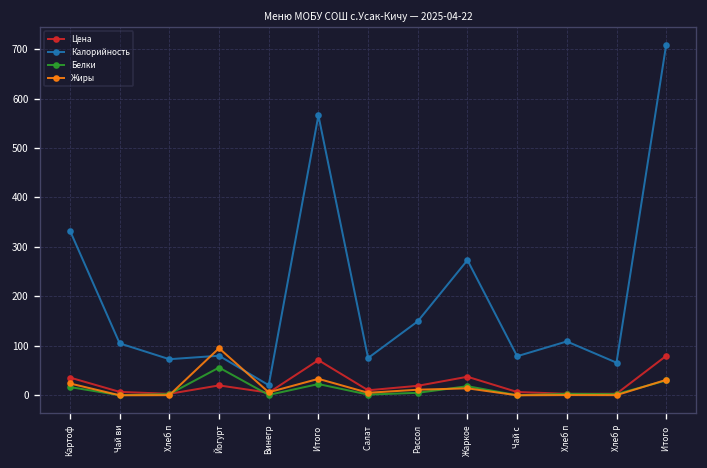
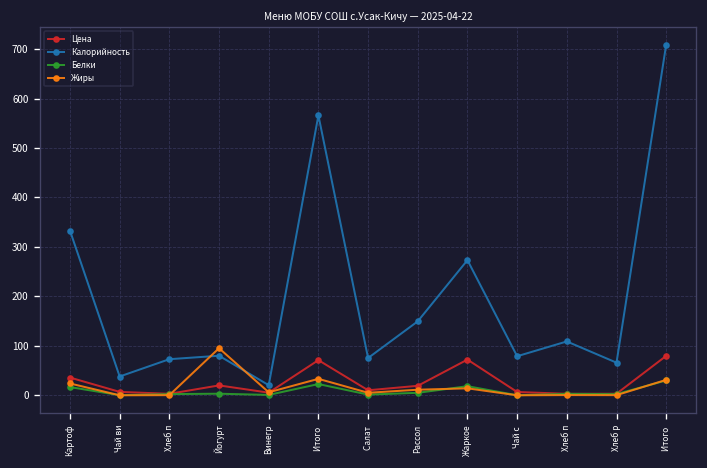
Калорийность, Чай ви: 110 -> 40
Белки, Йогурт: 60 -> 0
Цена, Жаркое: 40 -> 70
